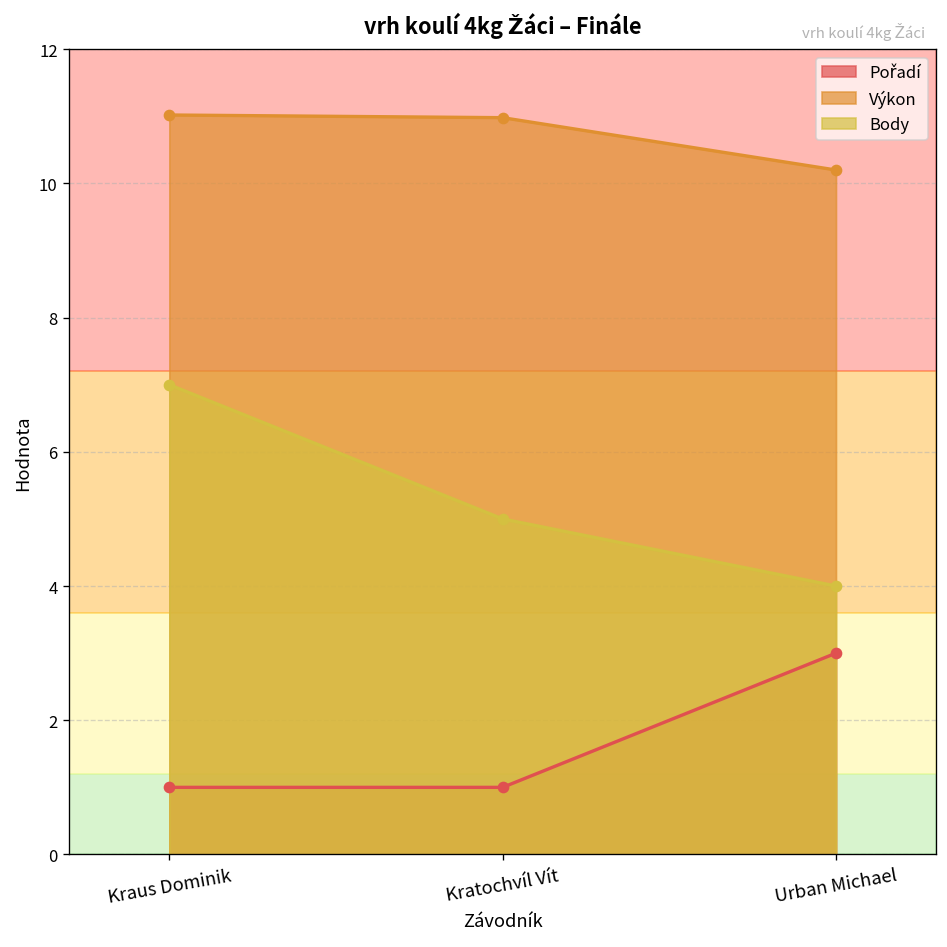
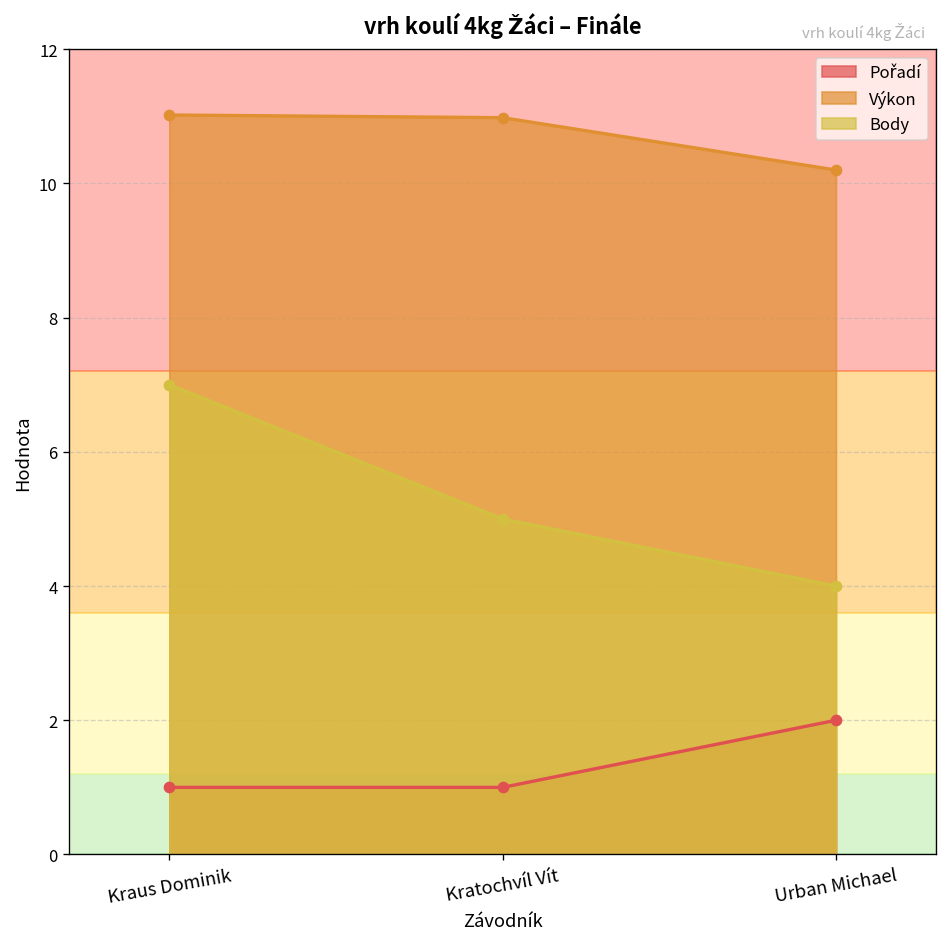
Pořadí, Urban Michael: 3 -> 2
